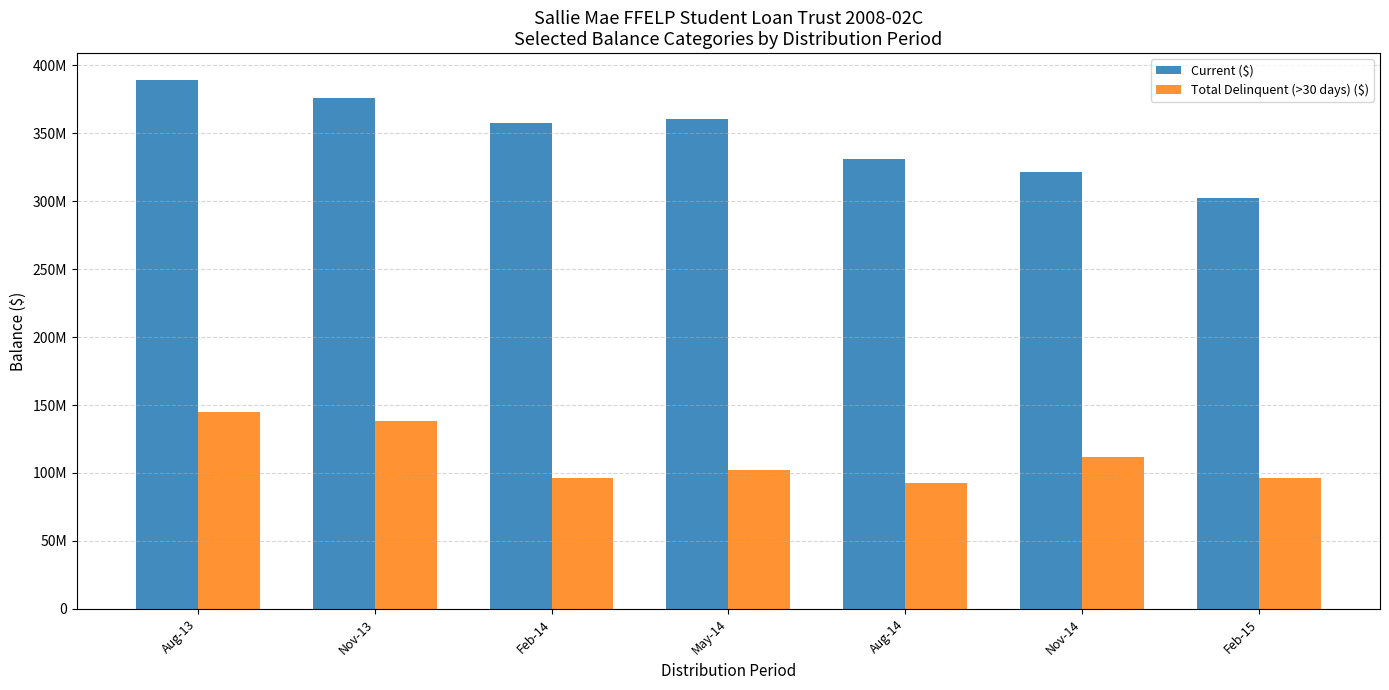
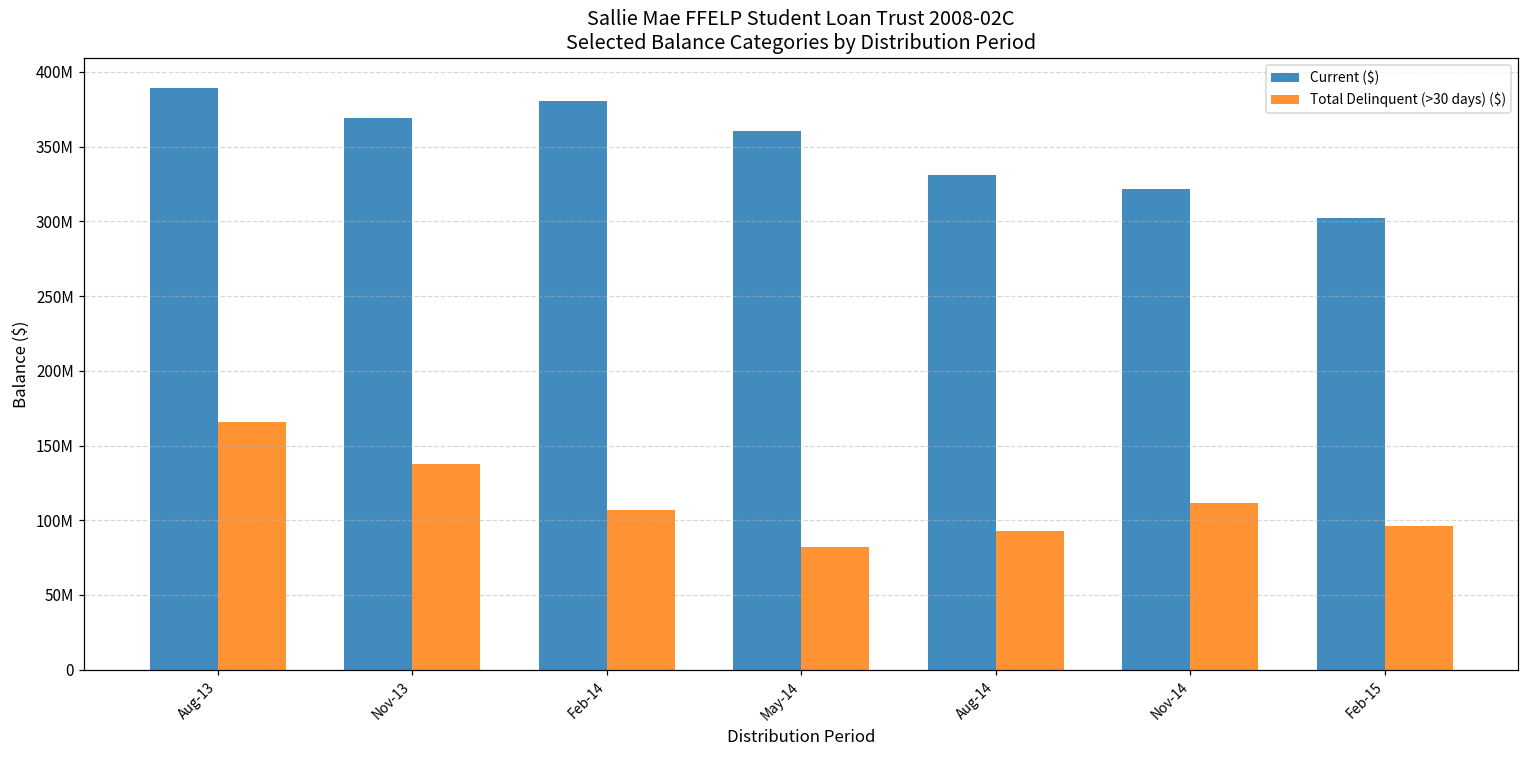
Total Delinquent (>30 days) ($), Aug-13: 145000000 -> 166000000
Current ($), Nov-13: 376000000 -> 369000000
Current ($), Feb-14: 357000000 -> 380000000
Total Delinquent (>30 days) ($), Feb-14: 96000000 -> 107000000
Total Delinquent (>30 days) ($), May-14: 102000000 -> 82000000
